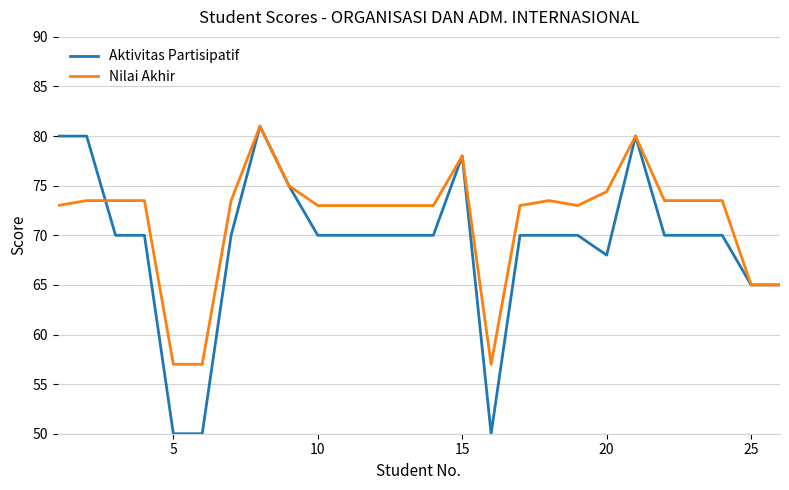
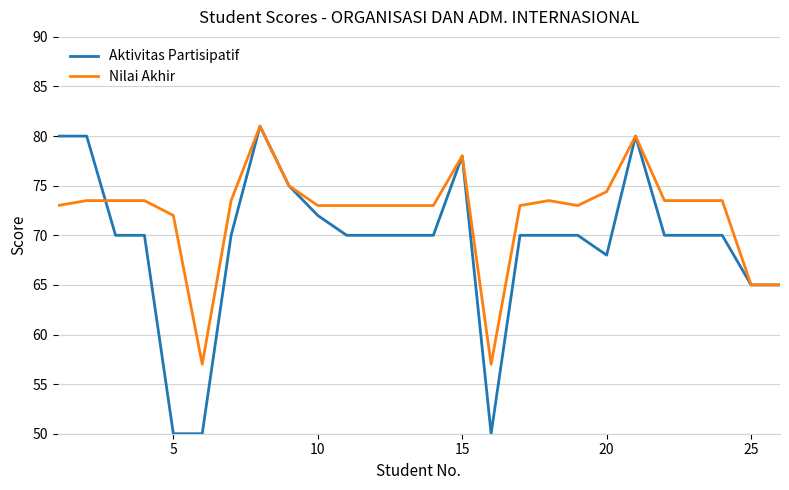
Nilai Akhir, 5: 57 -> 72
Aktivitas Partisipatif, 10: 70 -> 72
